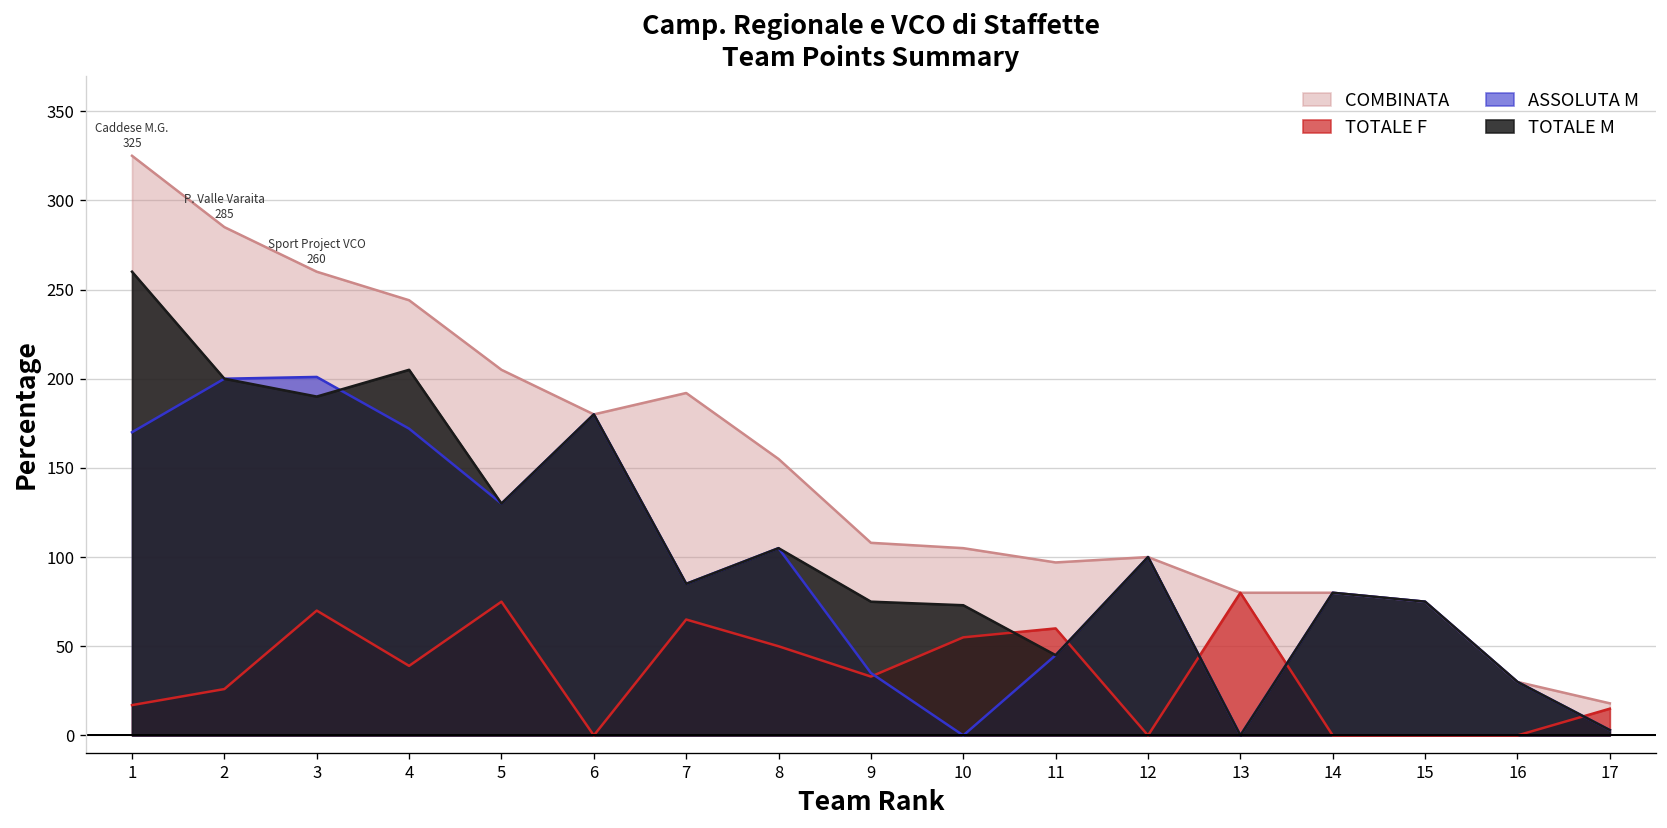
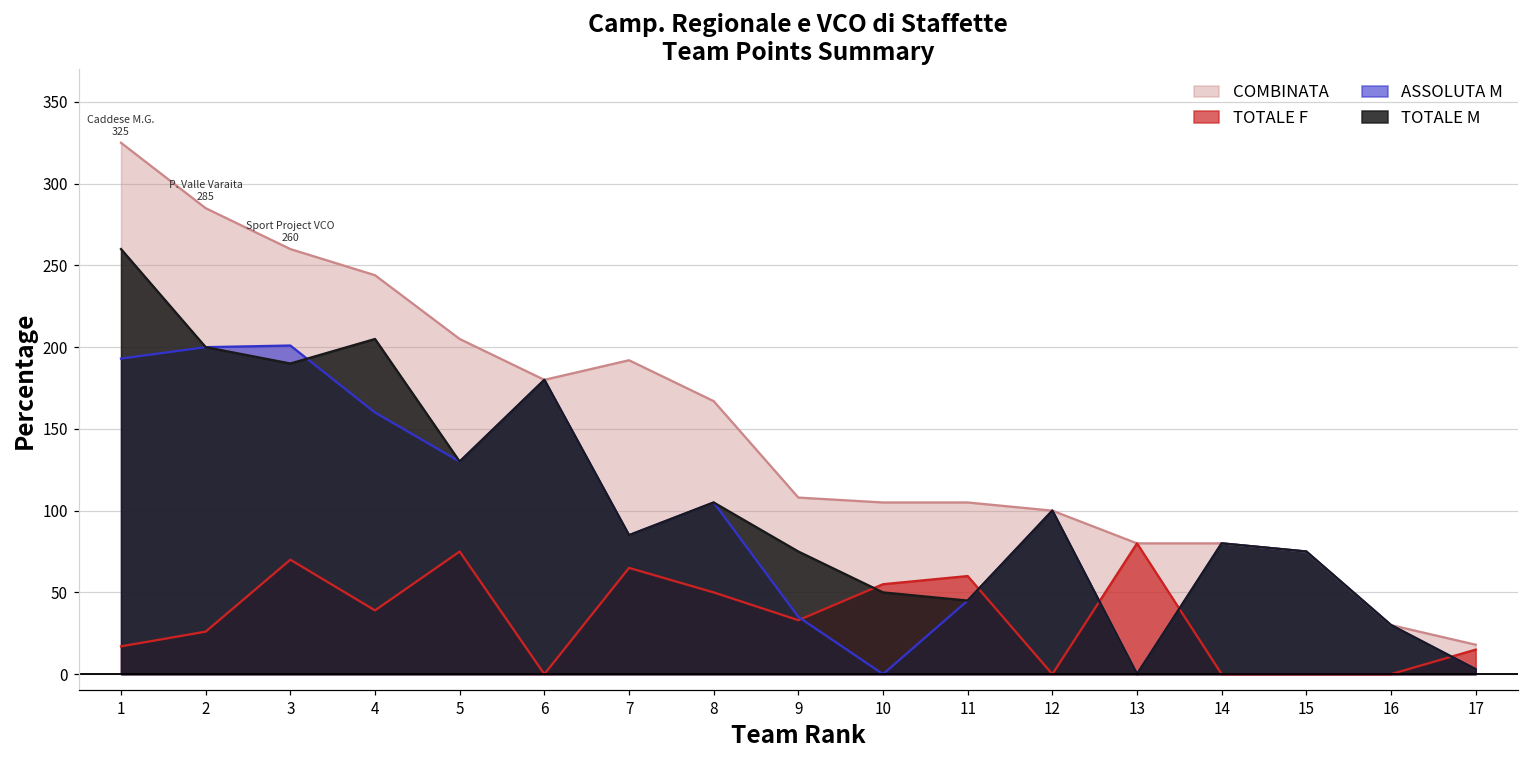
ASSOLUTA M, 1: 170 -> 193
ASSOLUTA M, 4: 172 -> 160
COMBINATA, 8: 155 -> 167
TOTALE M, 10: 73 -> 50
COMBINATA, 11: 97 -> 105
